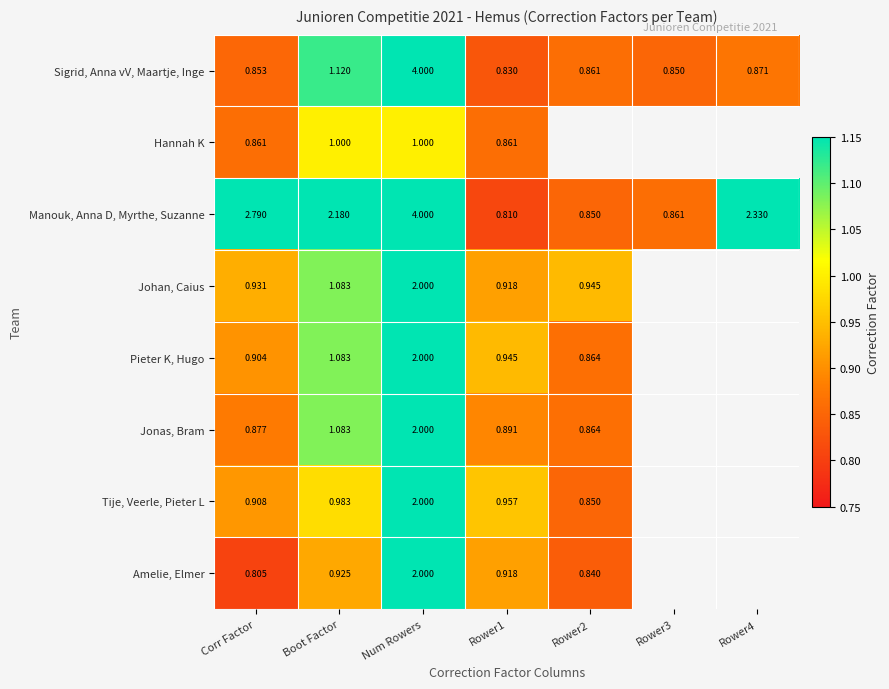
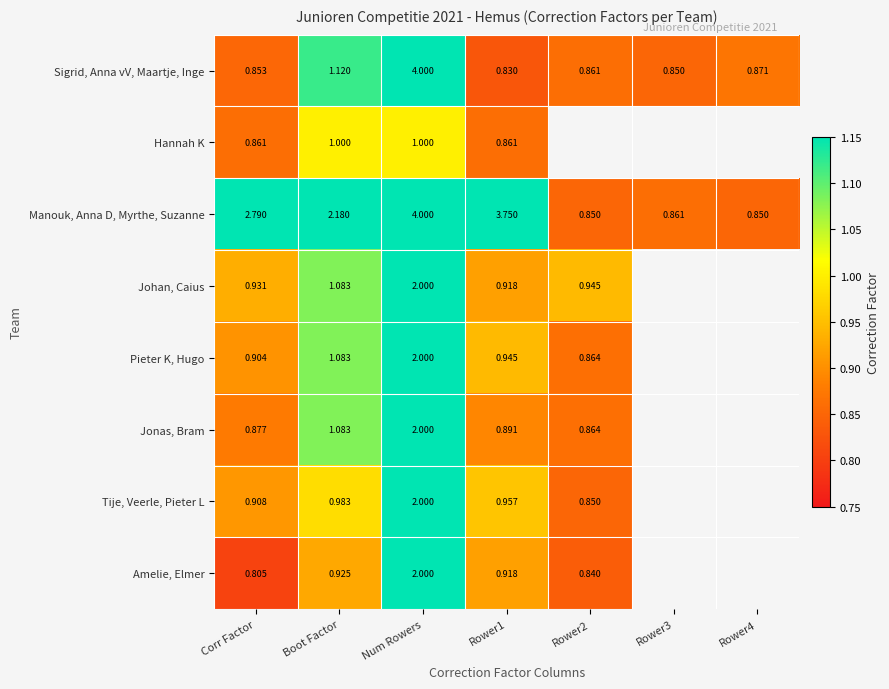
Manouk, Anna D, Myrthe, Suzanne, Rower1: 0.810 -> 3.750
Manouk, Anna D, Myrthe, Suzanne, Rower4: 2.330 -> 0.850
